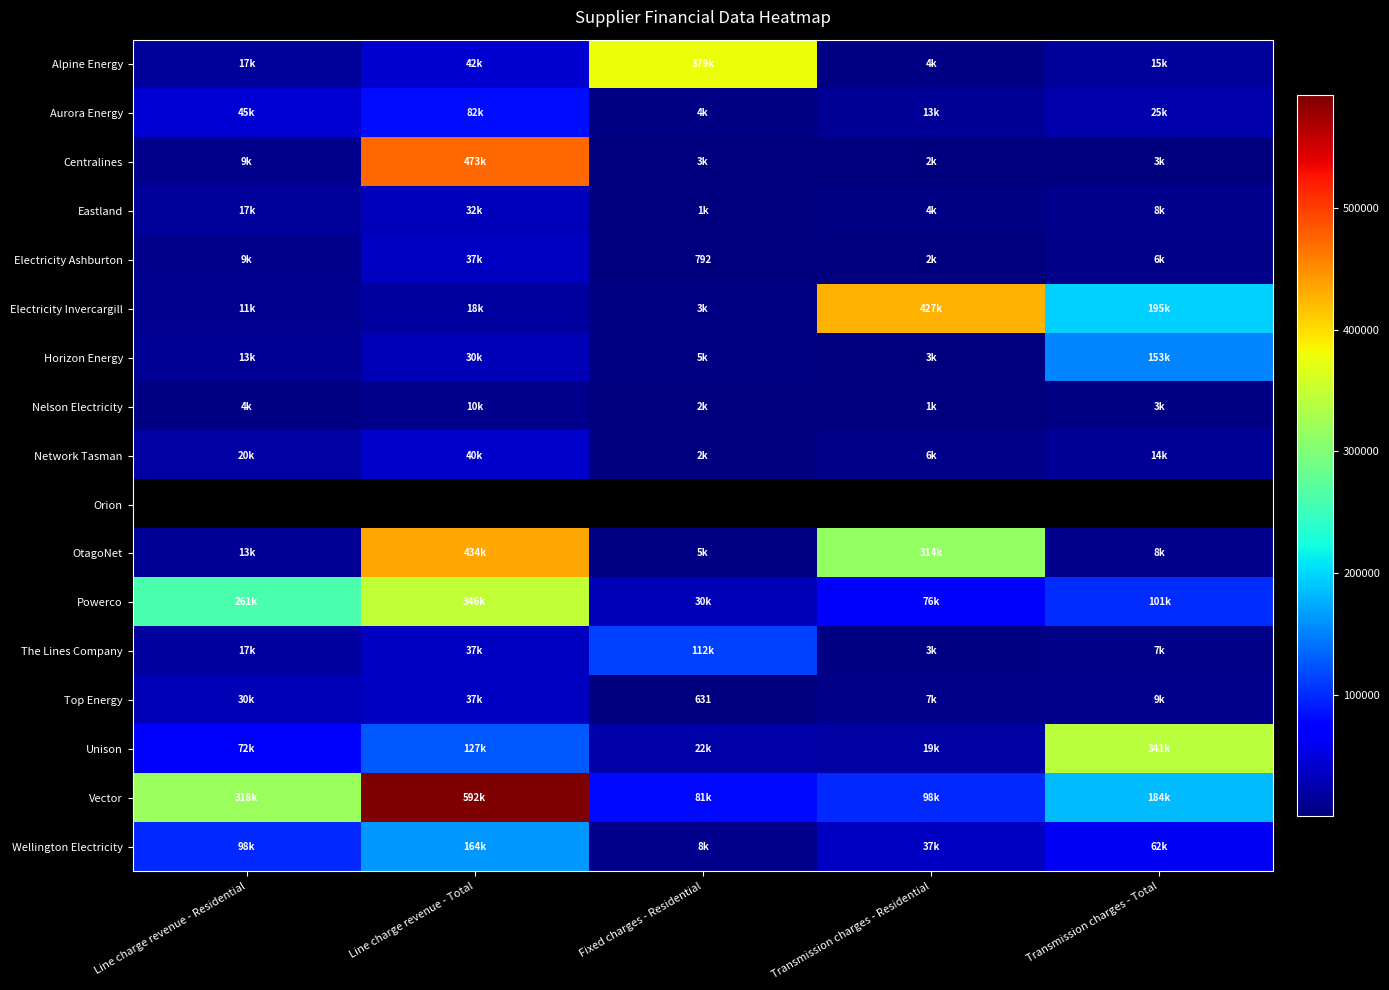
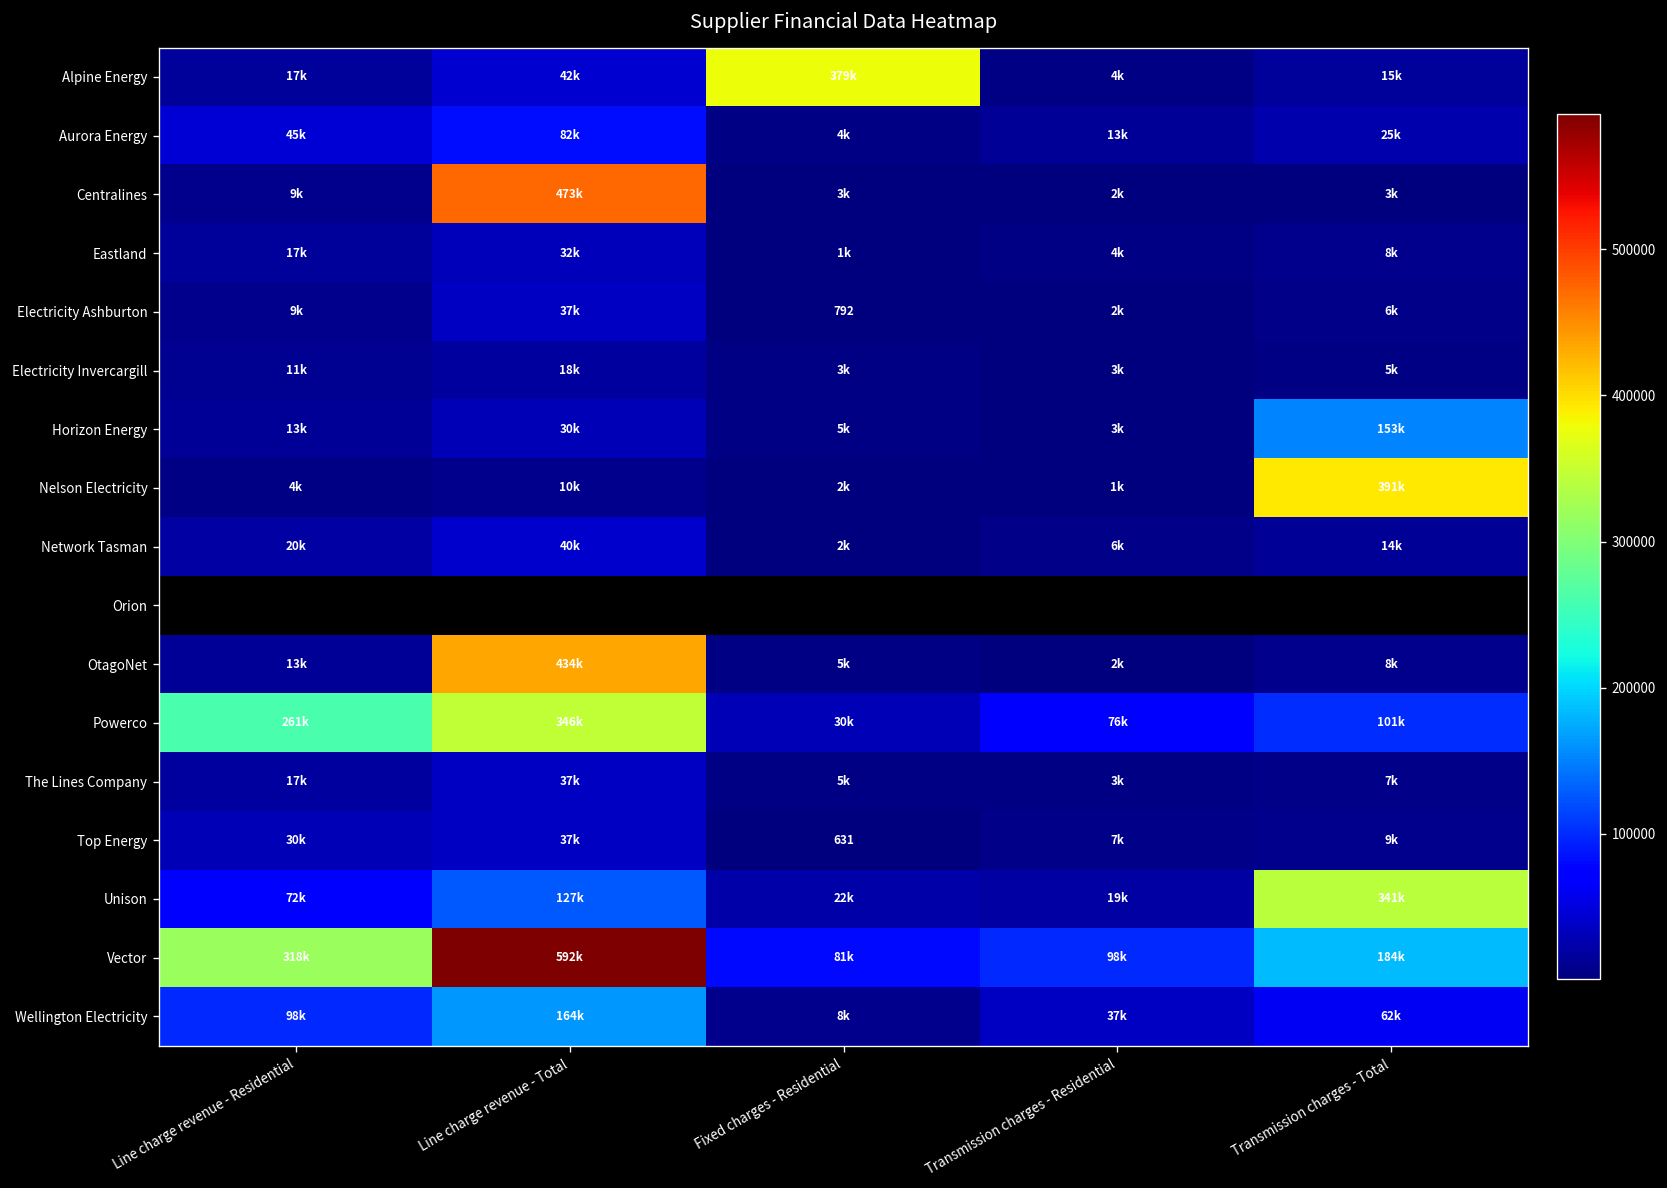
Electricity Invercargill, Transmission charges - Residential: 427k -> 3k
Electricity Invercargill, Transmission charges - Total: 195k -> 5k
Nelson Electricity, Transmission charges - Total: 3k -> 391k
OtagoNet, Transmission charges - Residential: 314k -> 2k
The Lines Company, Fixed charges - Residential: 112k -> 5k
